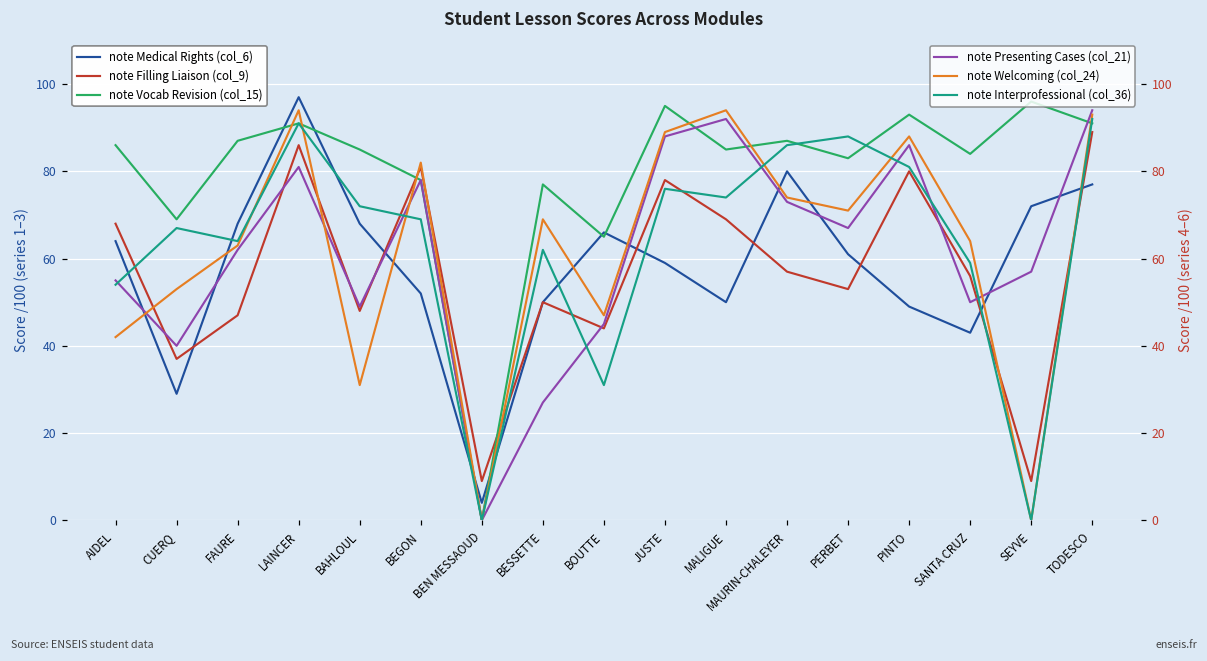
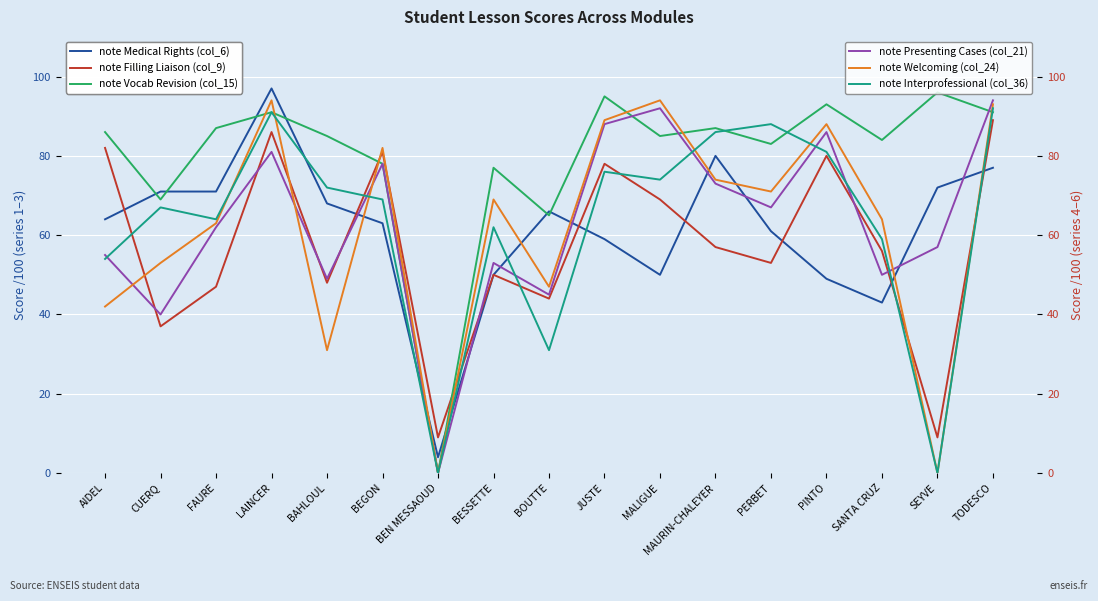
note Filling Liaison (col_9), AIDEL: 68 -> 82
note Medical Rights (col_6), CUERQ: 29 -> 71
note Medical Rights (col_6), FAURE: 68 -> 71
note Medical Rights (col_6), BEGON: 52 -> 63
note Presenting Cases (col_21), BESSETTE: 27 -> 53
